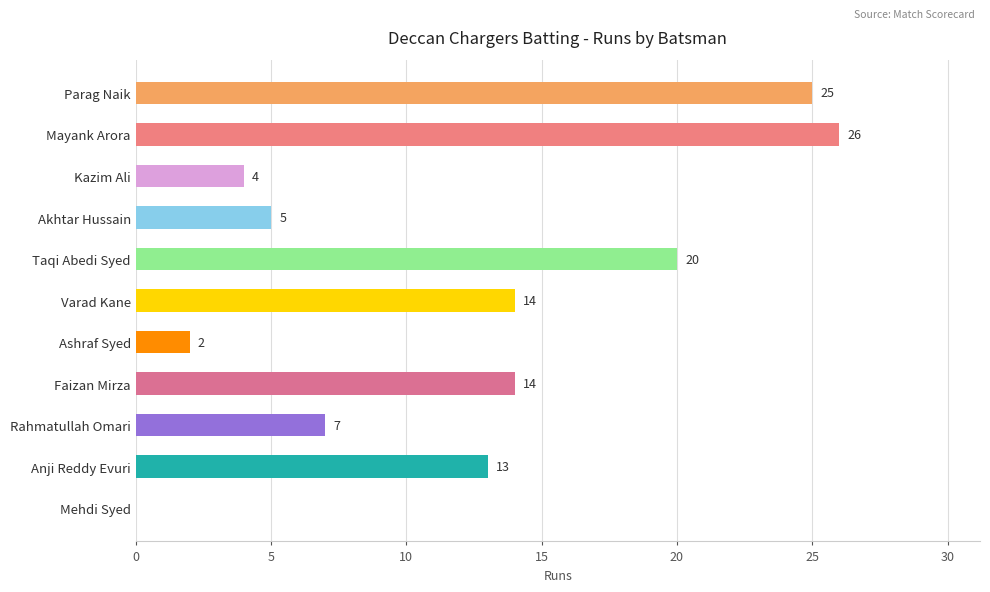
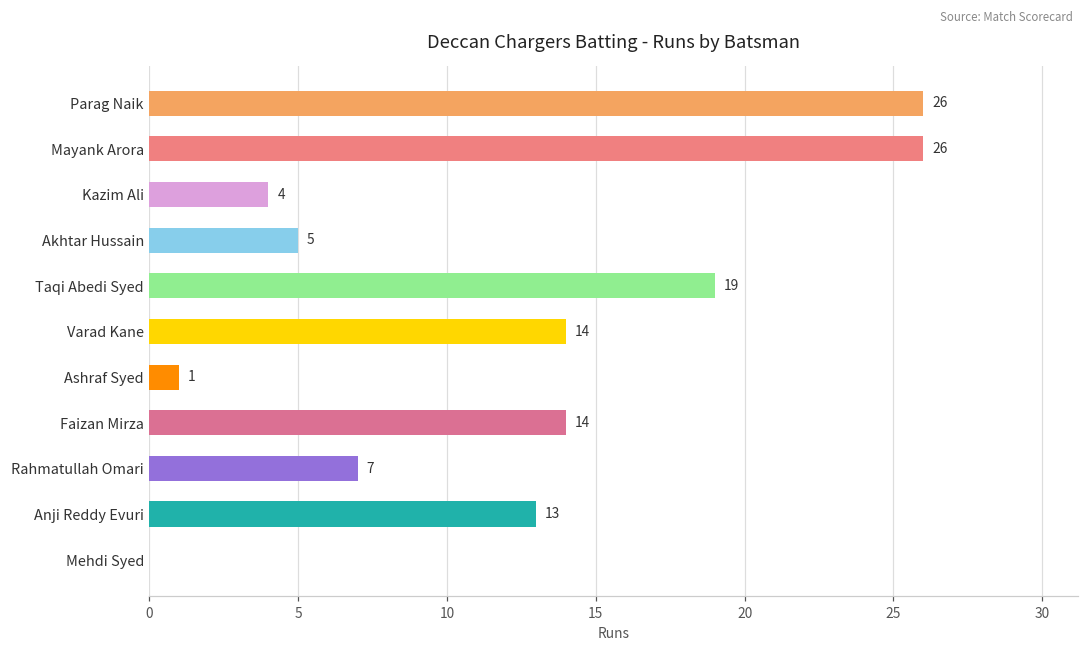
Parag Naik: 25 -> 26
Taqi Abedi Syed: 20 -> 19
Ashraf Syed: 2 -> 1
